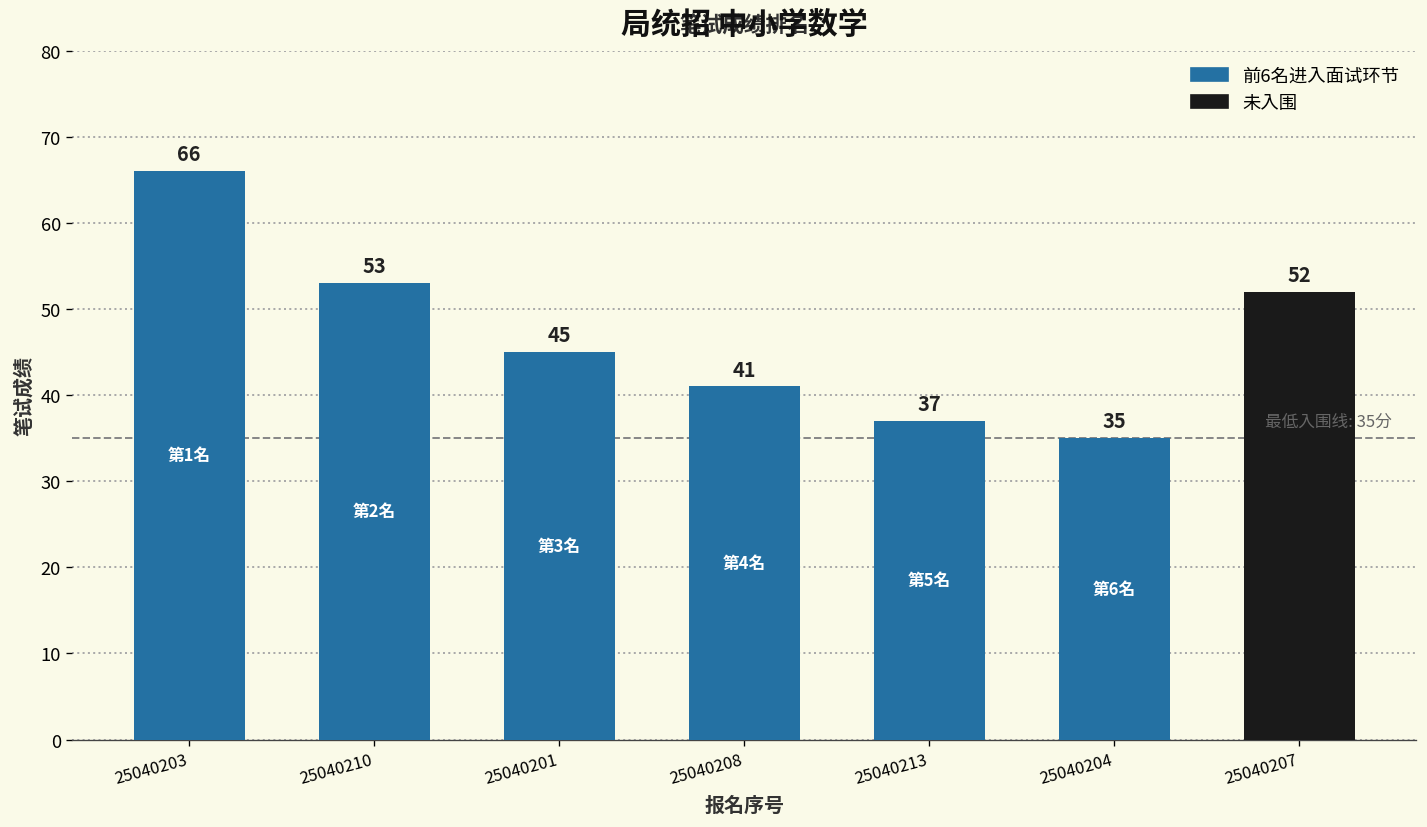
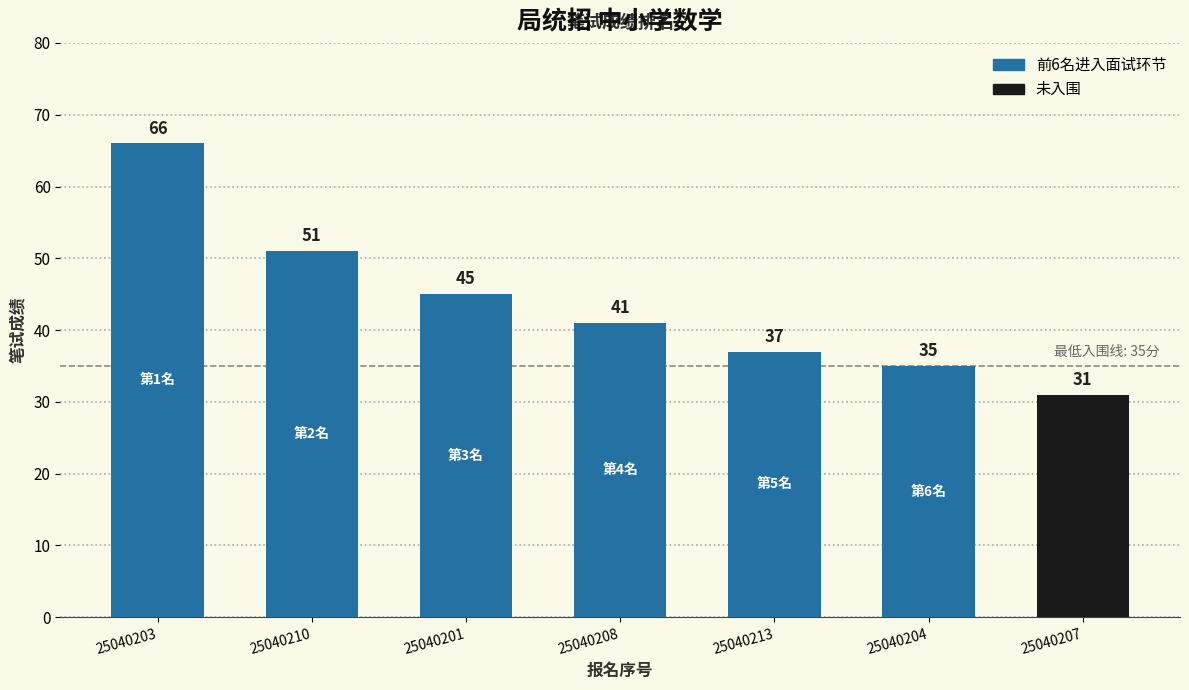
25040210: 53 -> 51
25040207: 52 -> 31
